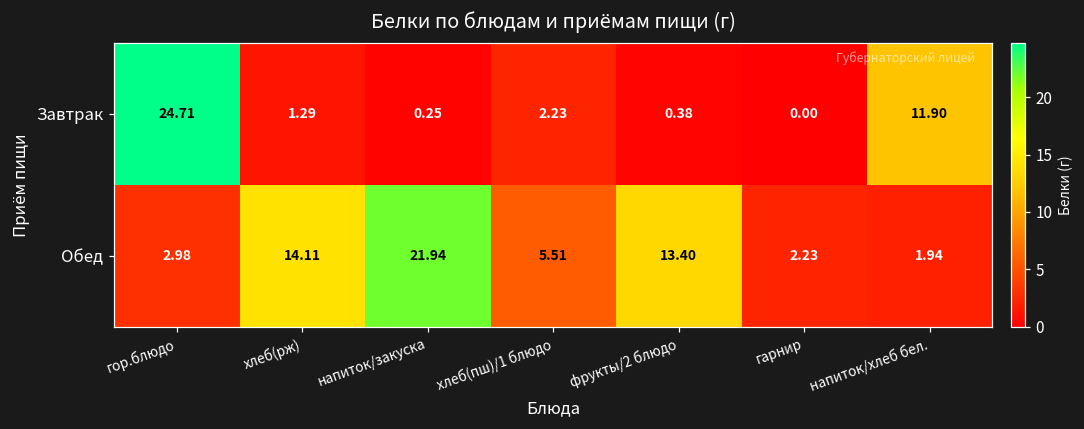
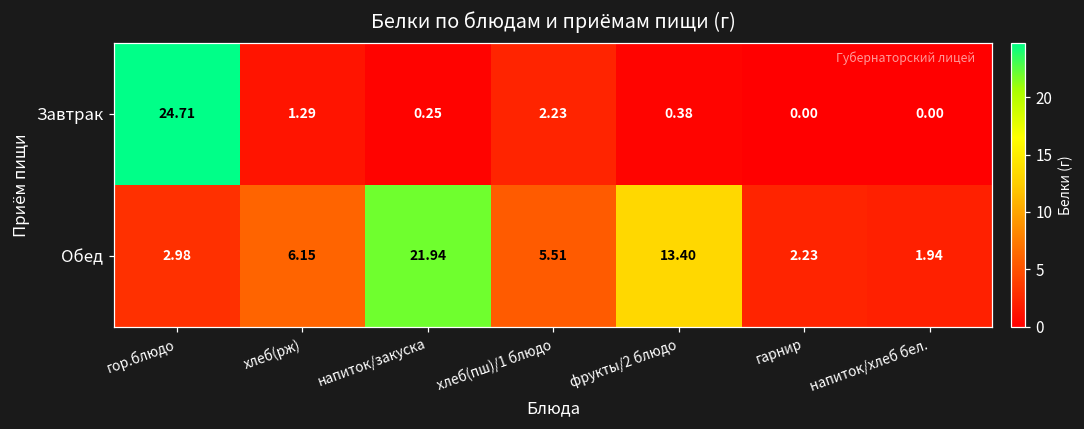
Завтрак, напиток/хлеб бел.: 11.90 -> 0.00
Обед, хлеб(рж): 14.11 -> 6.15
